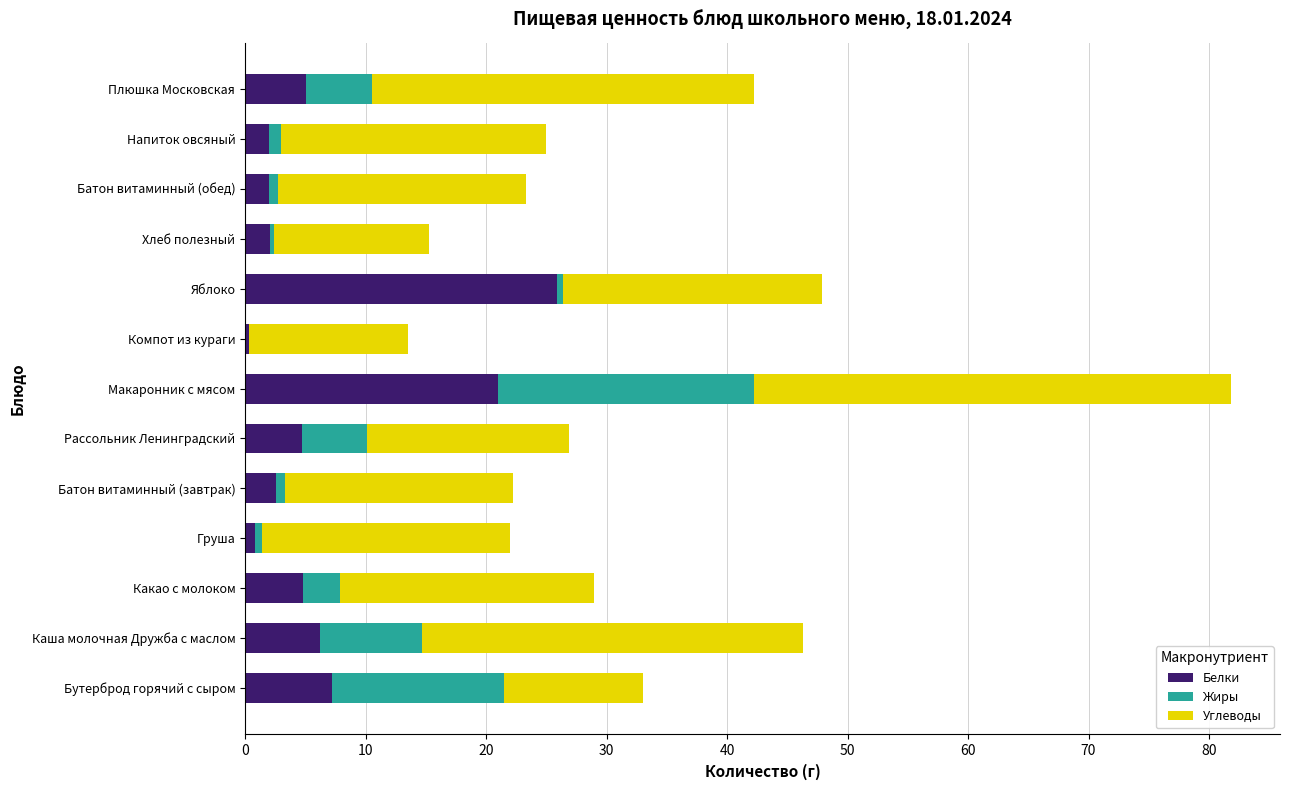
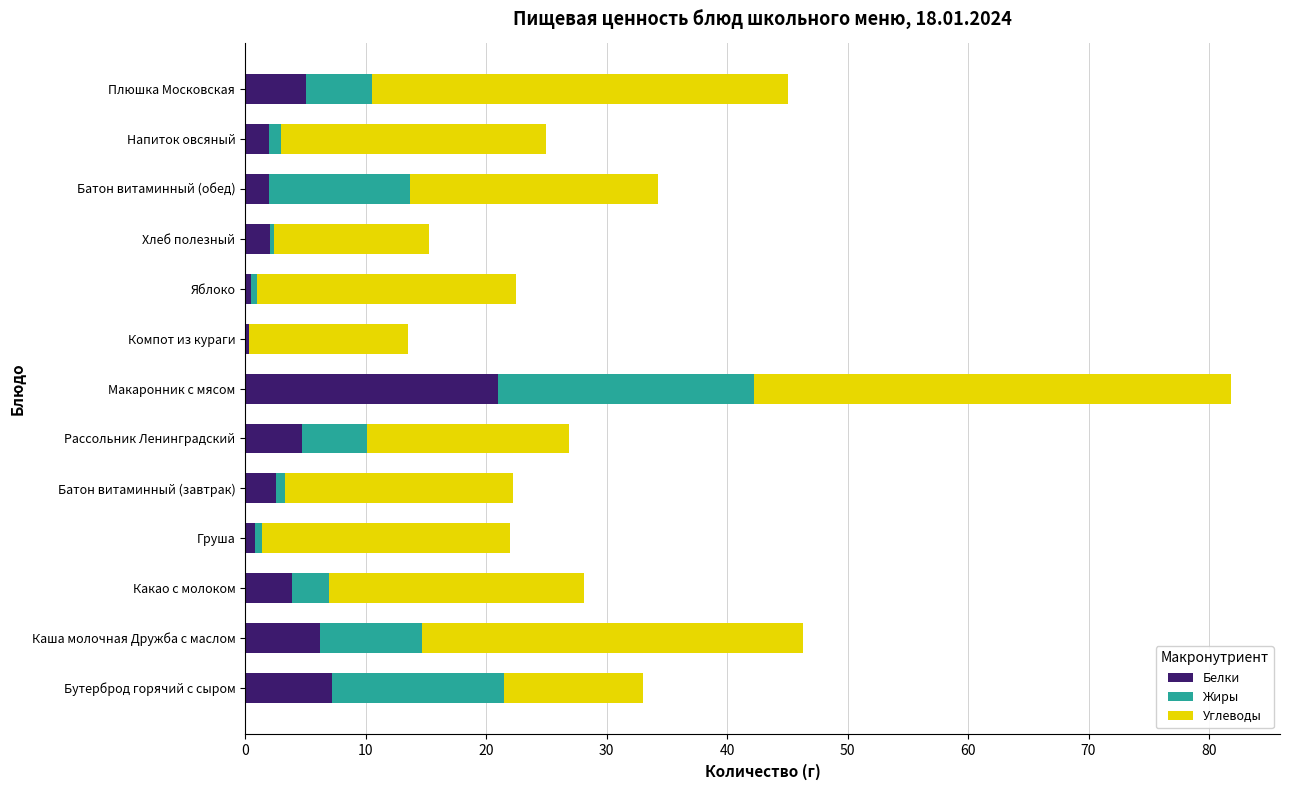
Углеводы, Плюшка Московская: 31.7 -> 34.6
Жиры, Батон витаминный (обед): 0.7 -> 11.7
Белки, Яблоко: 25.9 -> 0.5
Белки, Какао с молоком: 4.8 -> 3.9
